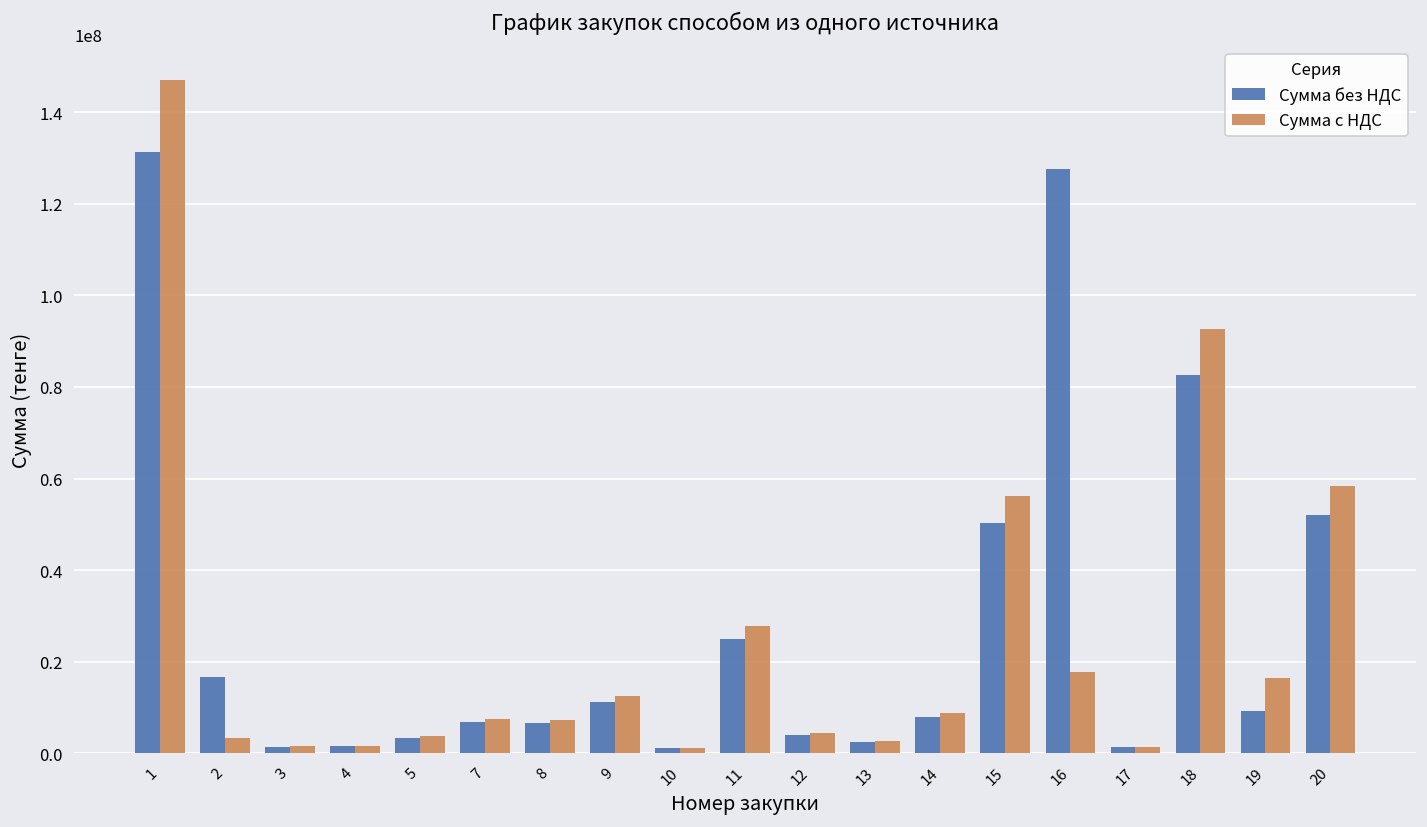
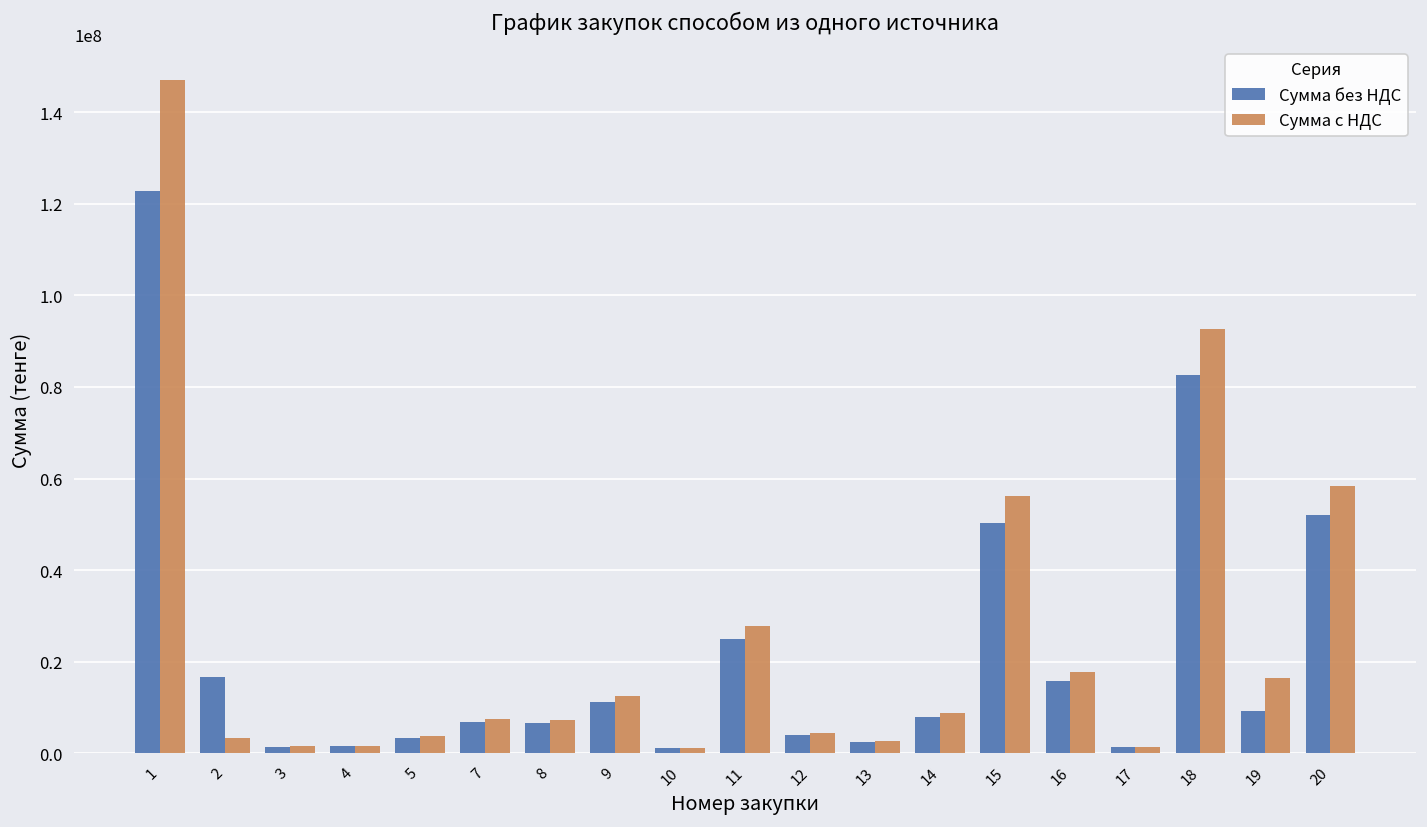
Сумма без НДС, 1: 131000000 -> 123000000
Сумма без НДС, 16: 127000000 -> 16000000
